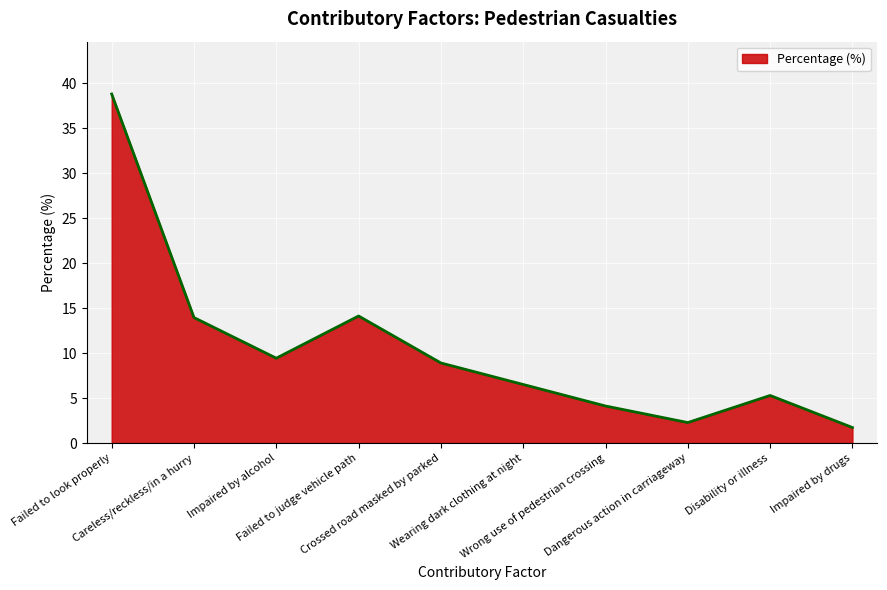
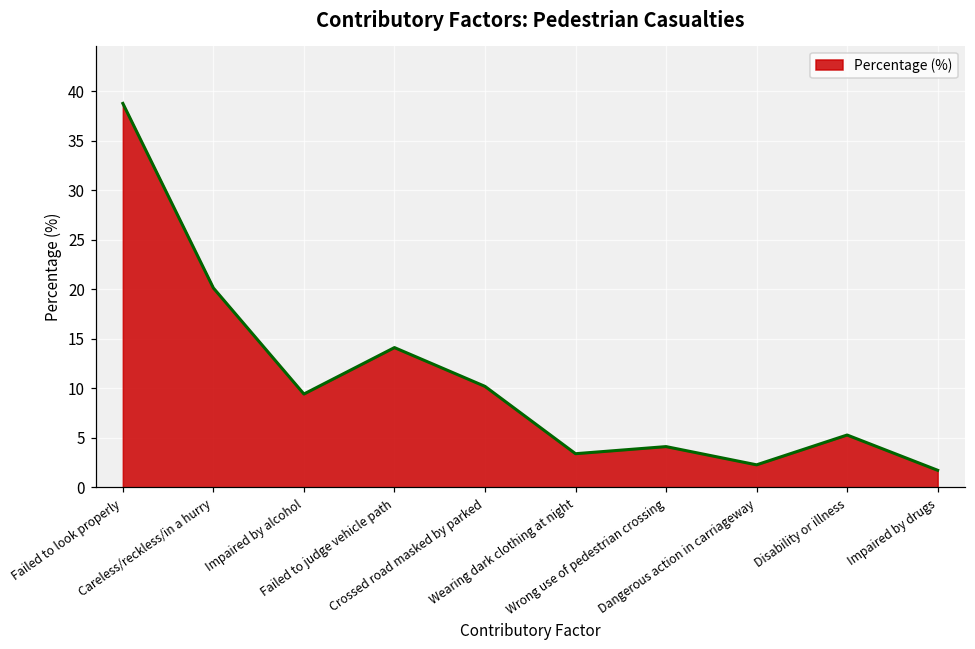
Careless/reckless/in a hurry: 14 -> 20
Crossed road masked by parked: 9 -> 10
Wearing dark clothing at night: 7 -> 3
